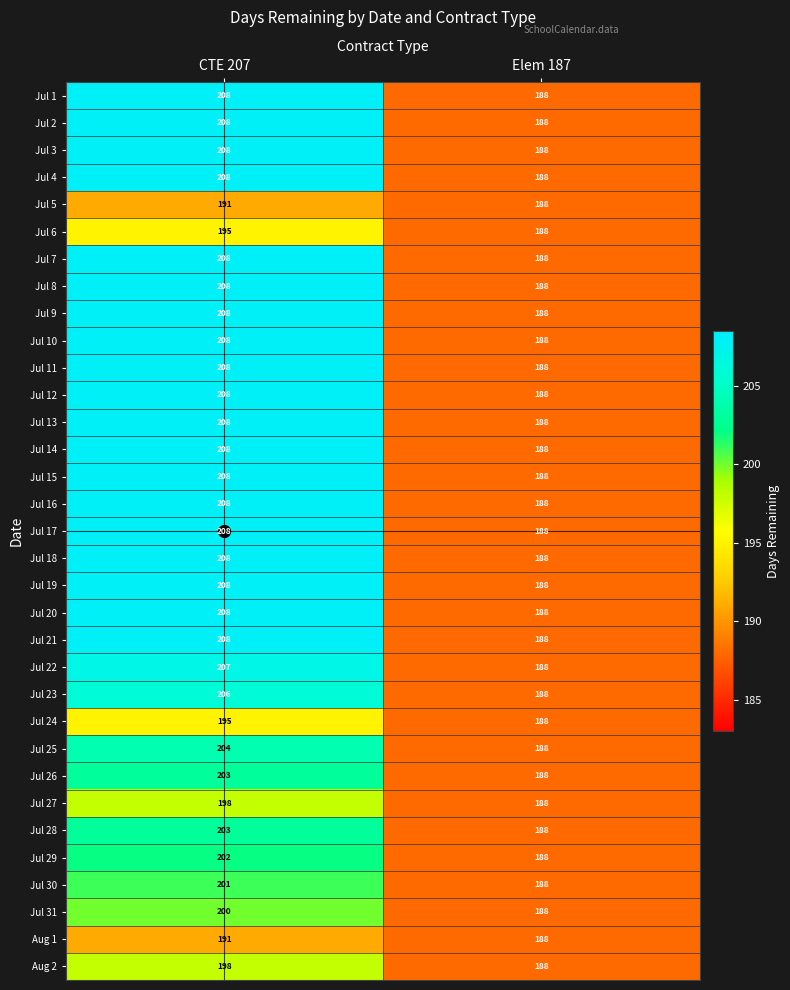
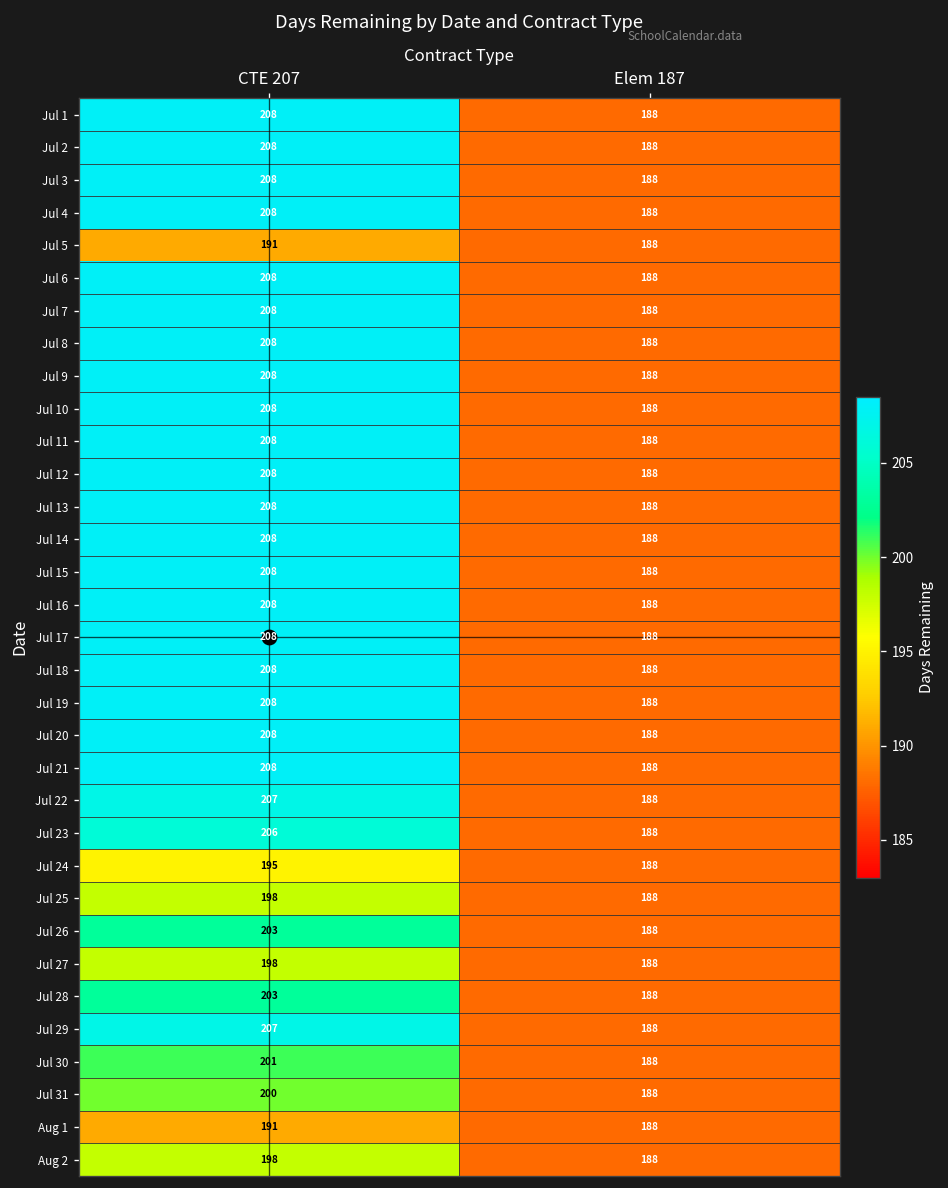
Jul 6, CTE 207: 195 -> 208
Jul 25, CTE 207: 204 -> 198
Jul 29, CTE 207: 202 -> 207
